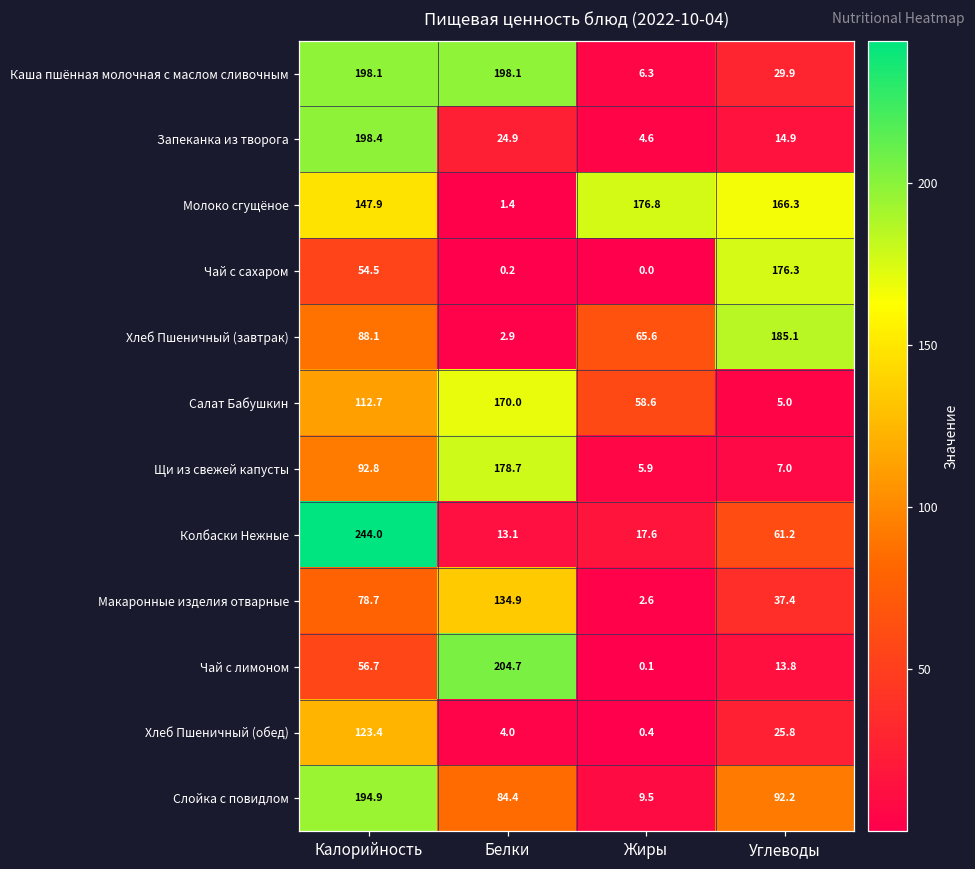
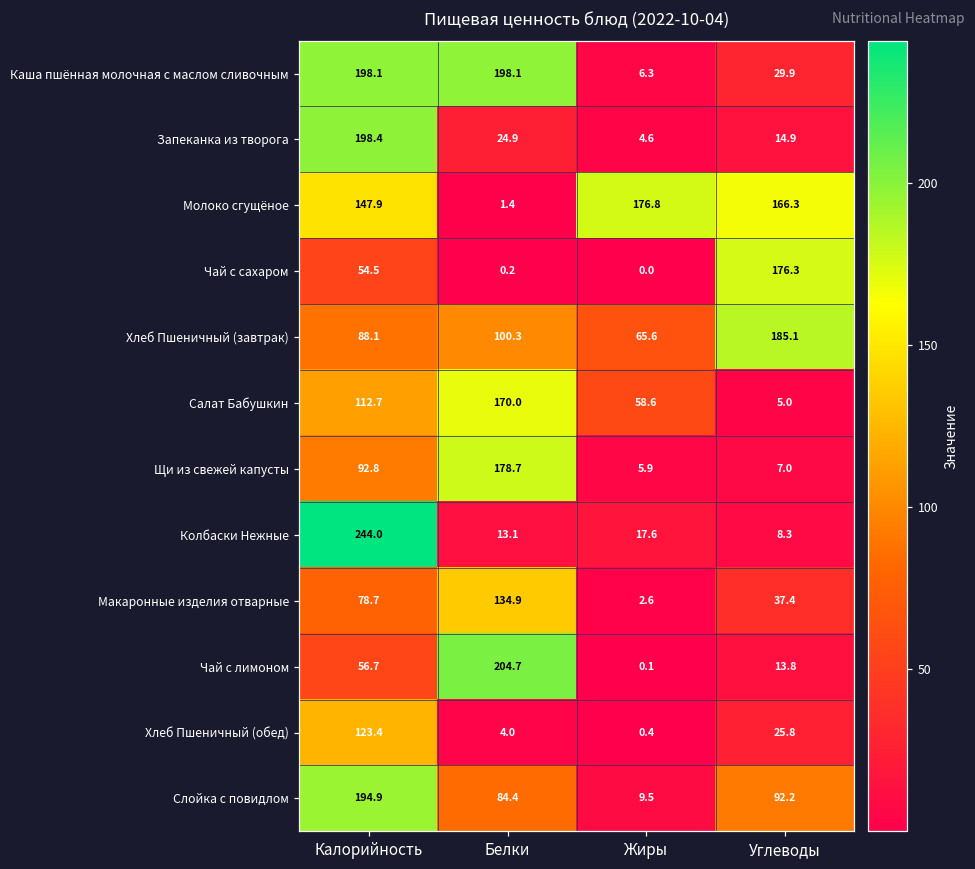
Хлеб Пшеничный (завтрак), Белки: 2.9 -> 100.3
Колбаски Нежные, Углеводы: 61.2 -> 8.3
